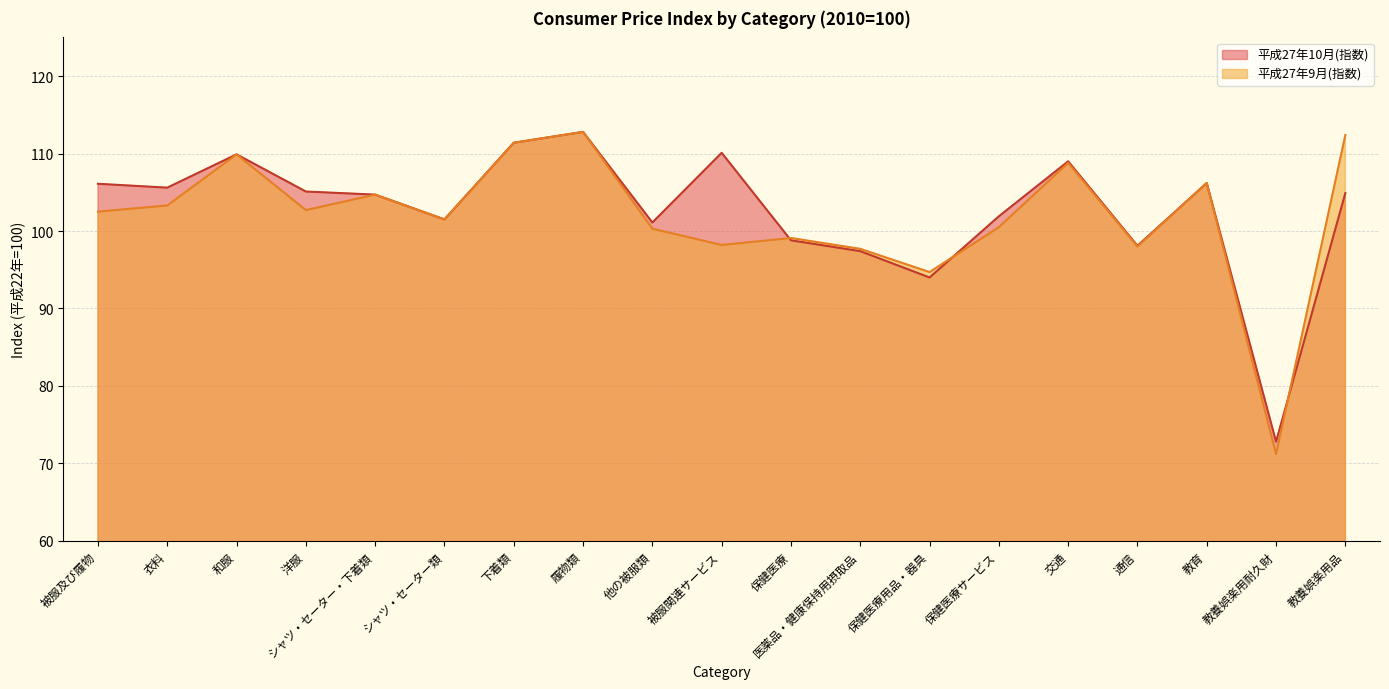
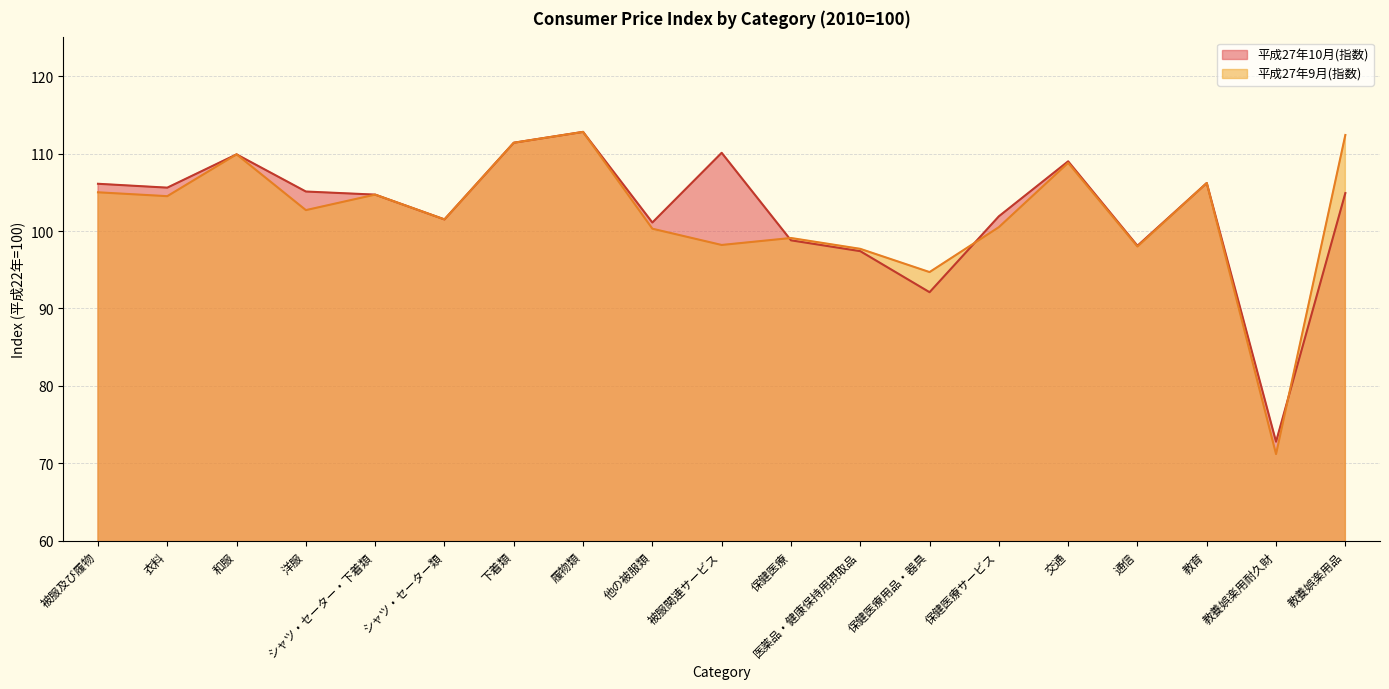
平成27年9月(指数), 被服及び履物: 103 -> 105
平成27年9月(指数), 衣料: 103 -> 105
平成27年10月(指数), 保健医療用品・器具: 94 -> 92
